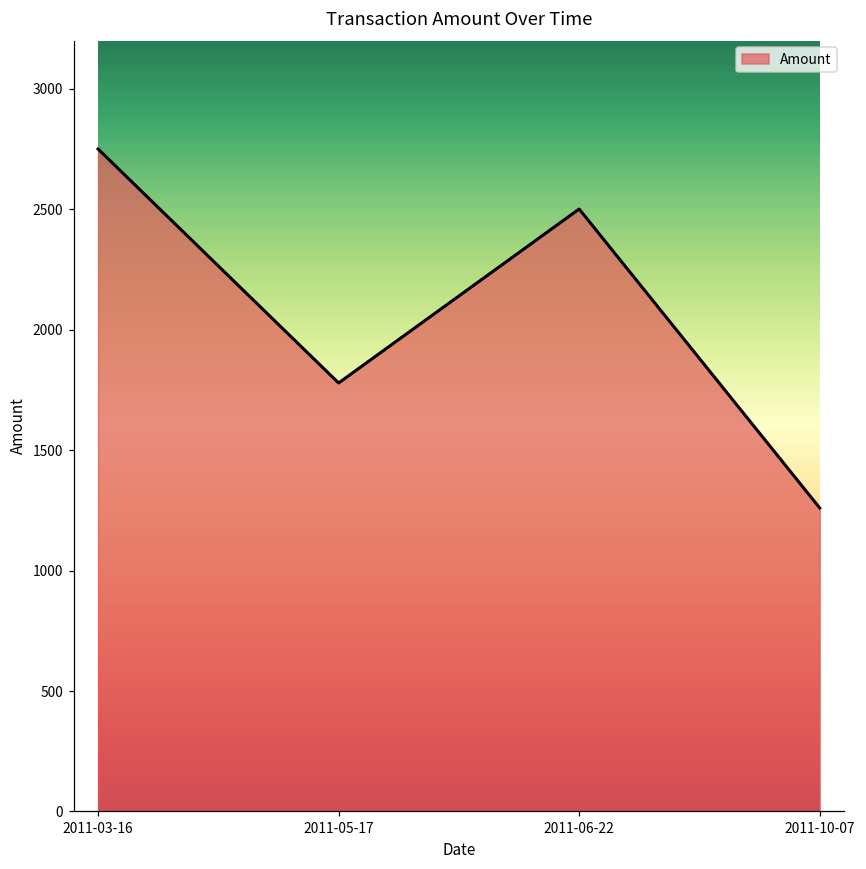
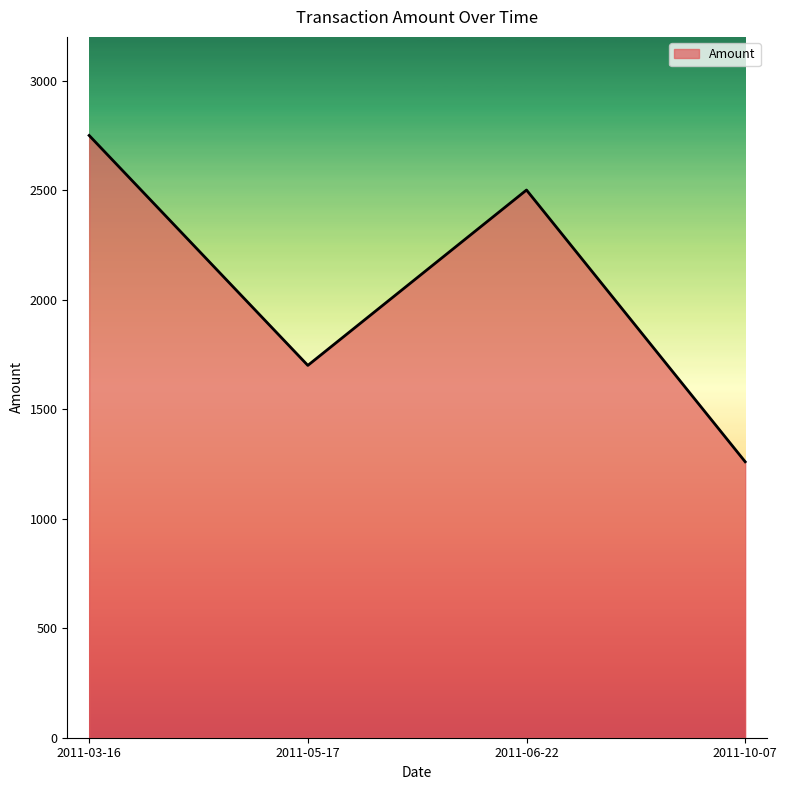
2011-05-17: 1780 -> 1700
